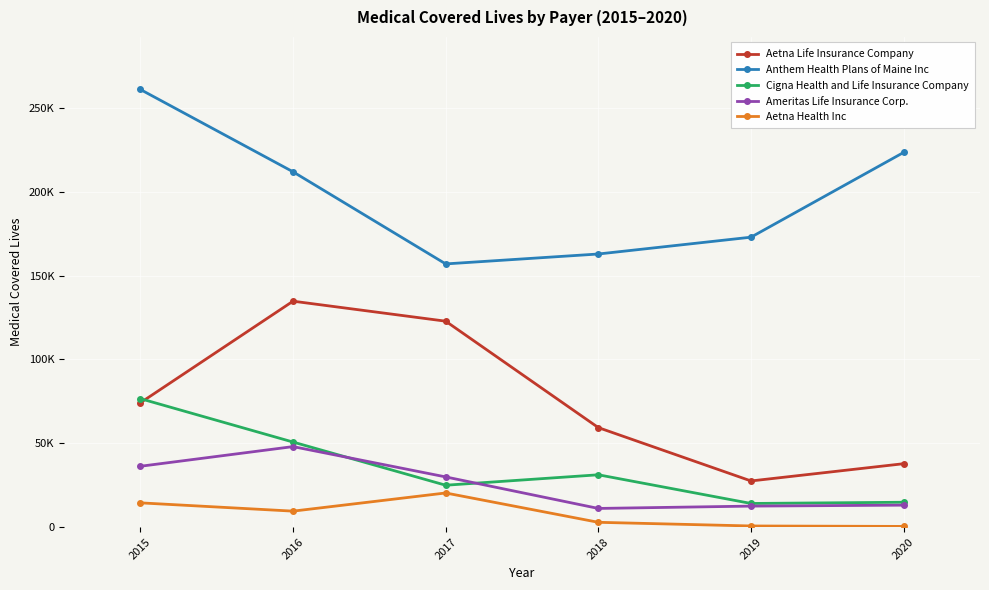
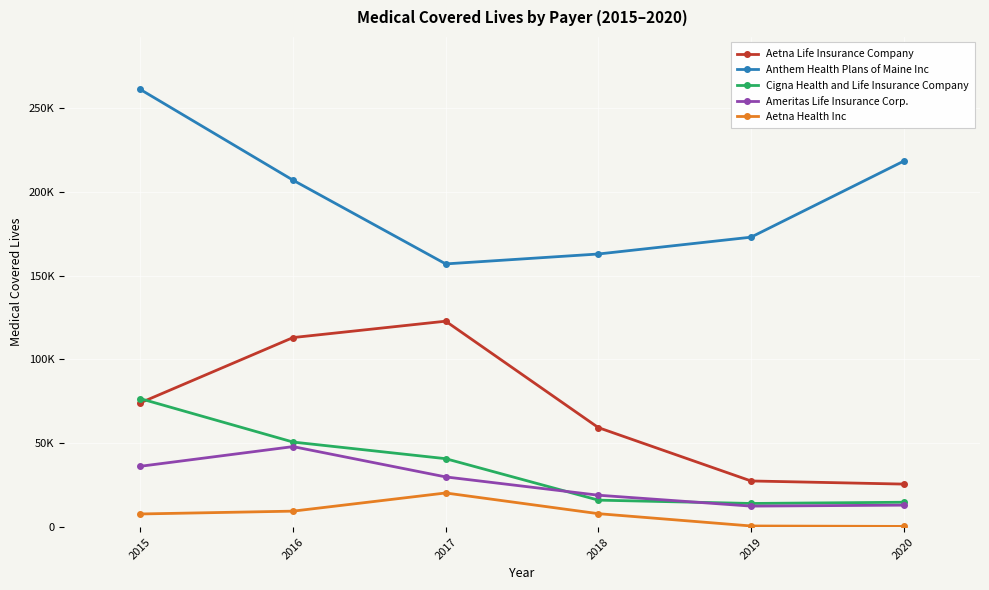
Aetna Health Inc, 2015: 14000 -> 8000
Aetna Life Insurance Company, 2016: 135000 -> 113000
Anthem Health Plans of Maine Inc, 2016: 212000 -> 207000
Cigna Health and Life Insurance Company, 2017: 25000 -> 41000
Cigna Health and Life Insurance Company, 2018: 31000 -> 16000
Ameritas Life Insurance Corp., 2018: 11000 -> 19000
Aetna Health Inc, 2018: 3000 -> 8000
Aetna Life Insurance Company, 2020: 38000 -> 26000
Anthem Health Plans of Maine Inc, 2020: 223000 -> 218000
